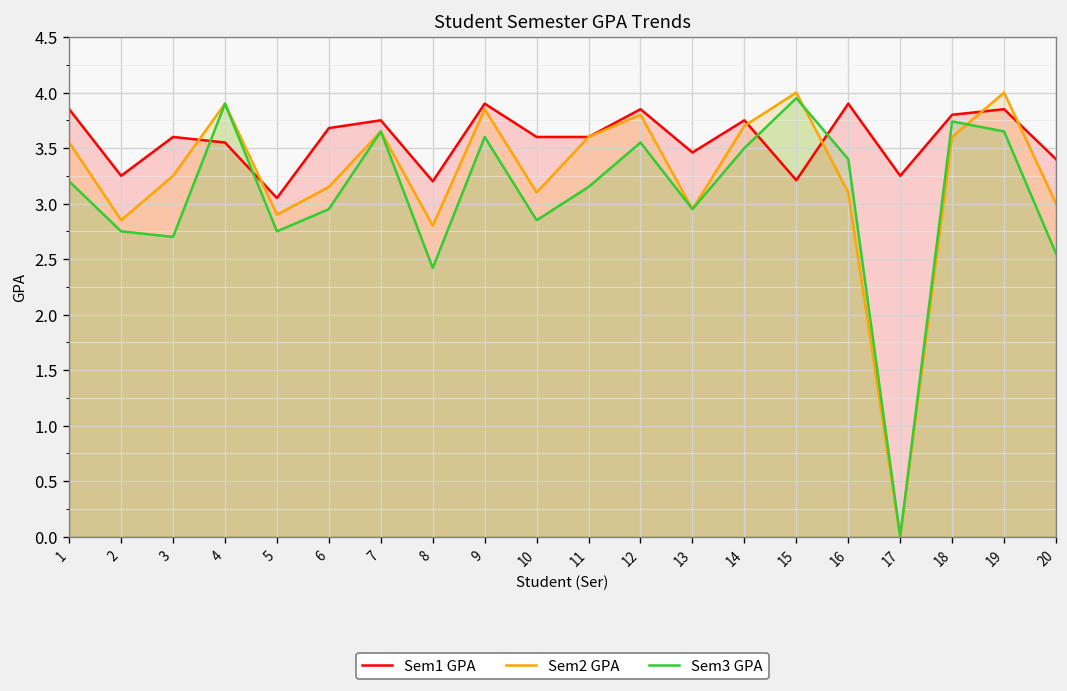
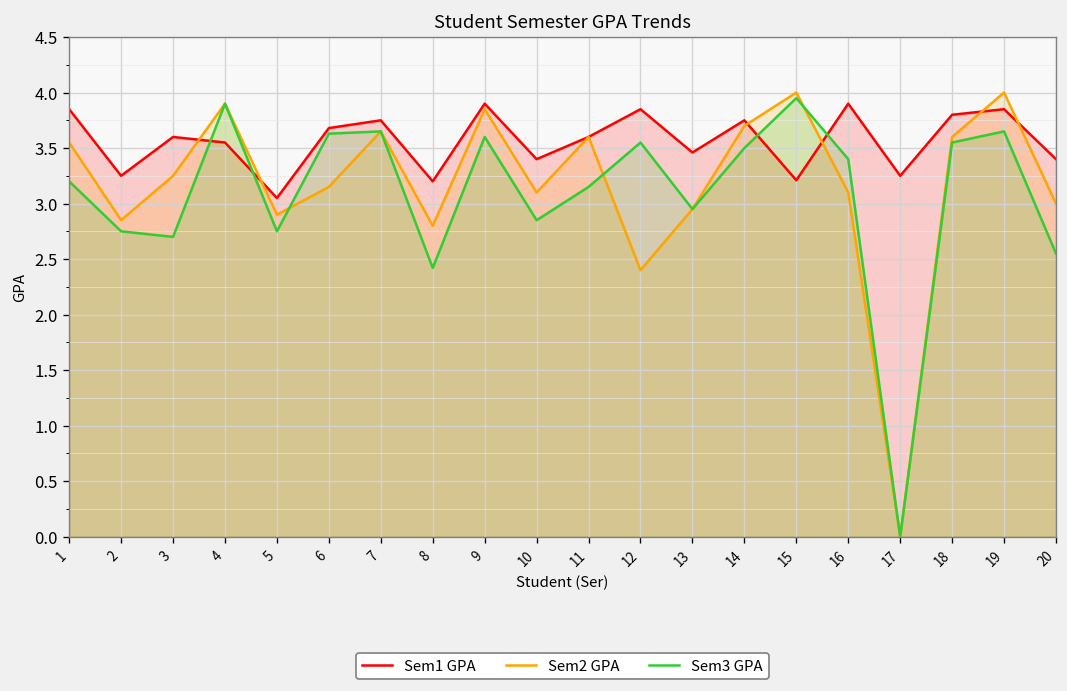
Sem3 GPA, 6: 3.0 -> 3.6
Sem1 GPA, 10: 3.6 -> 3.4
Sem2 GPA, 12: 3.8 -> 2.4
Sem3 GPA, 18: 3.7 -> 3.6
